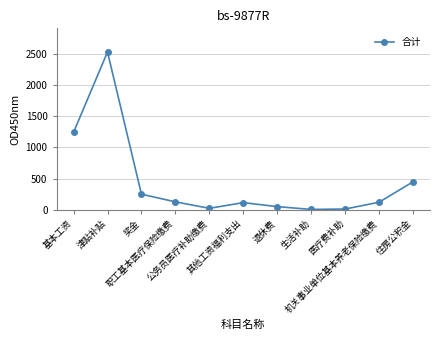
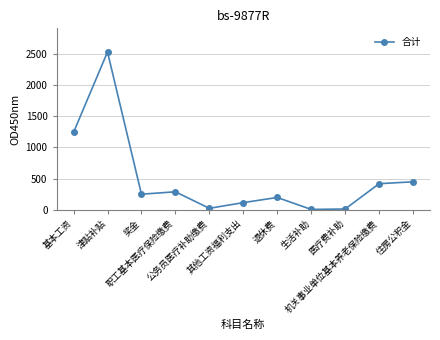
职工基本医疗保险缴费: 100 -> 300
退休费: 0 -> 200
机关事业单位基本养老保险缴费: 100 -> 400
